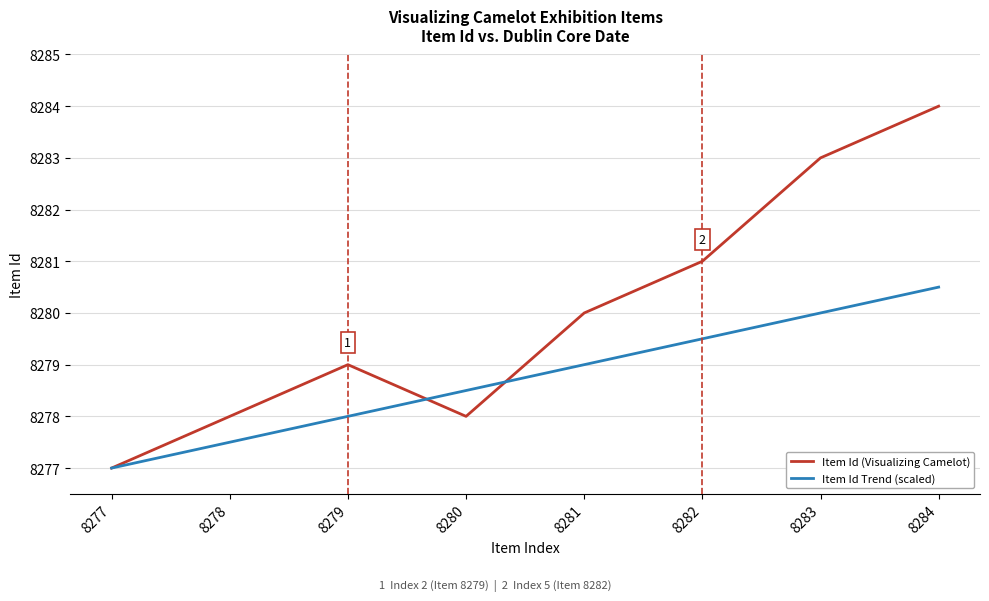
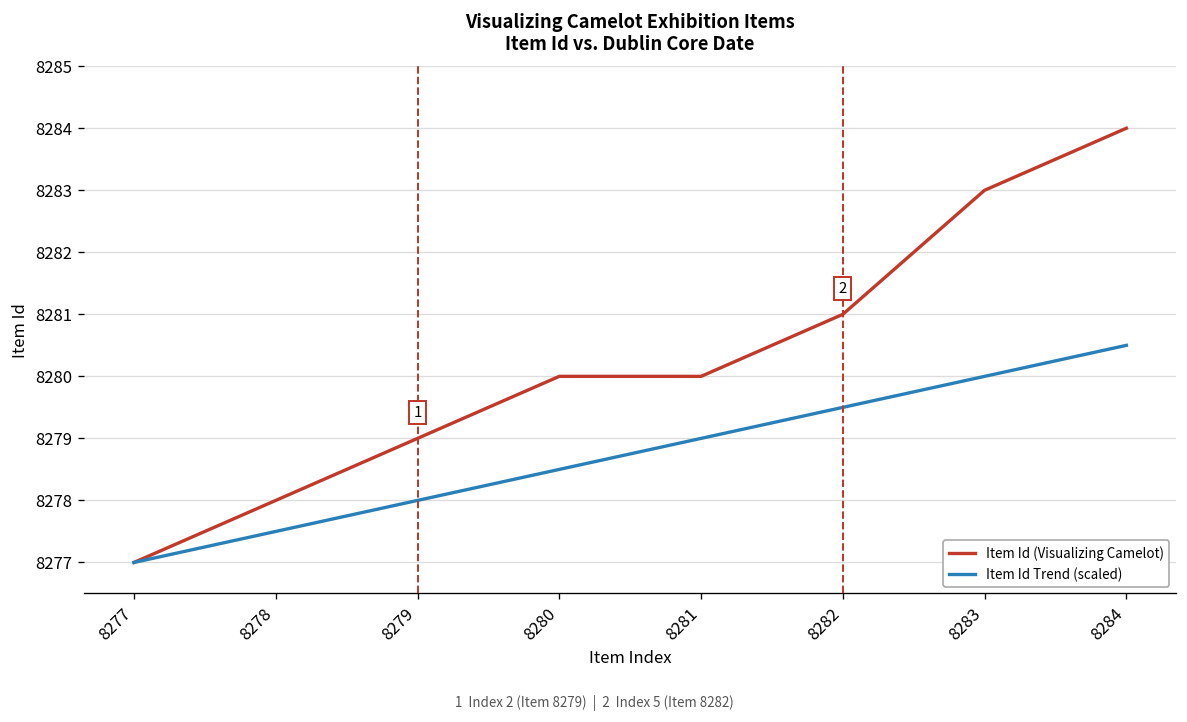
Item Id (Visualizing Camelot), 8280: 8278 -> 8280
